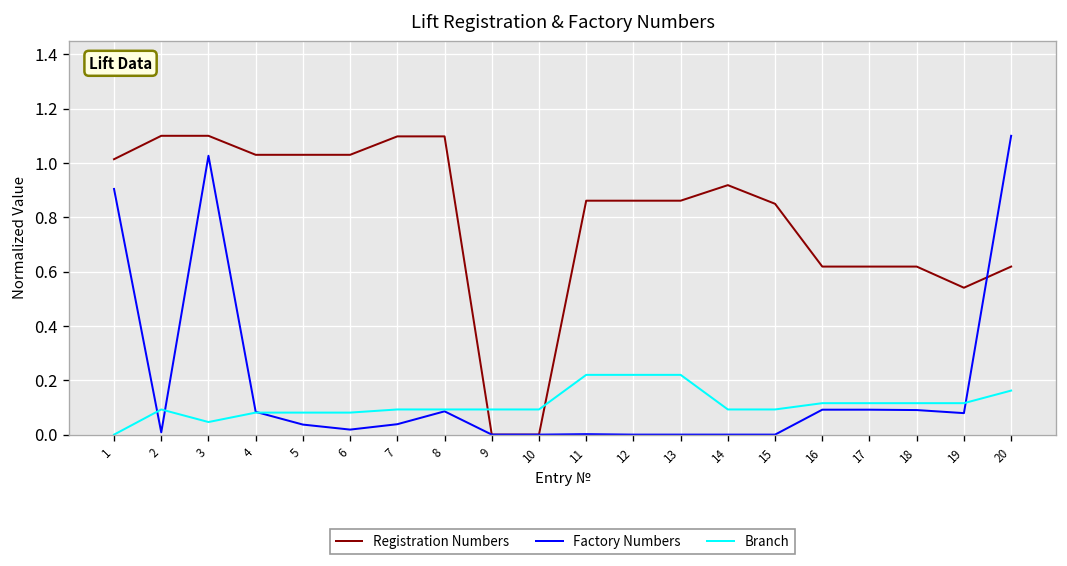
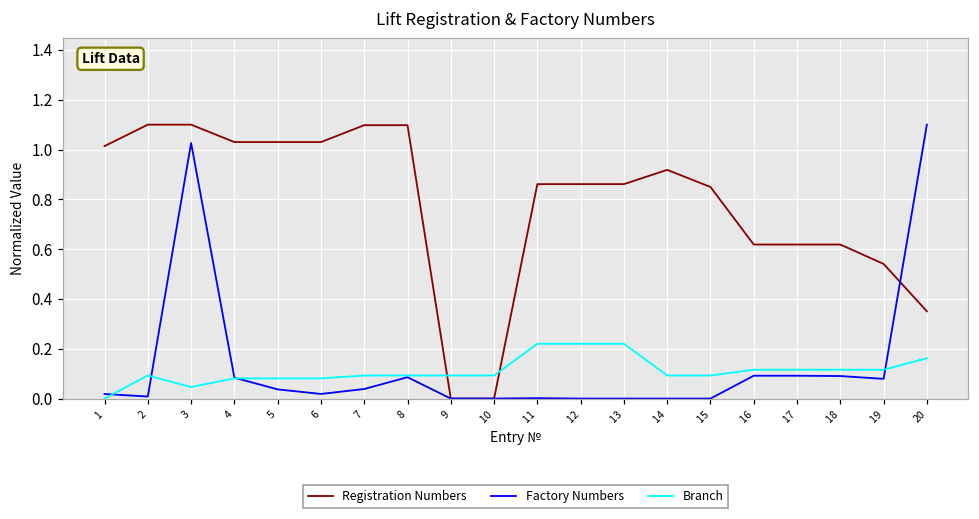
Factory Numbers, 1: 0.90 -> 0.02
Registration Numbers, 20: 0.62 -> 0.35
